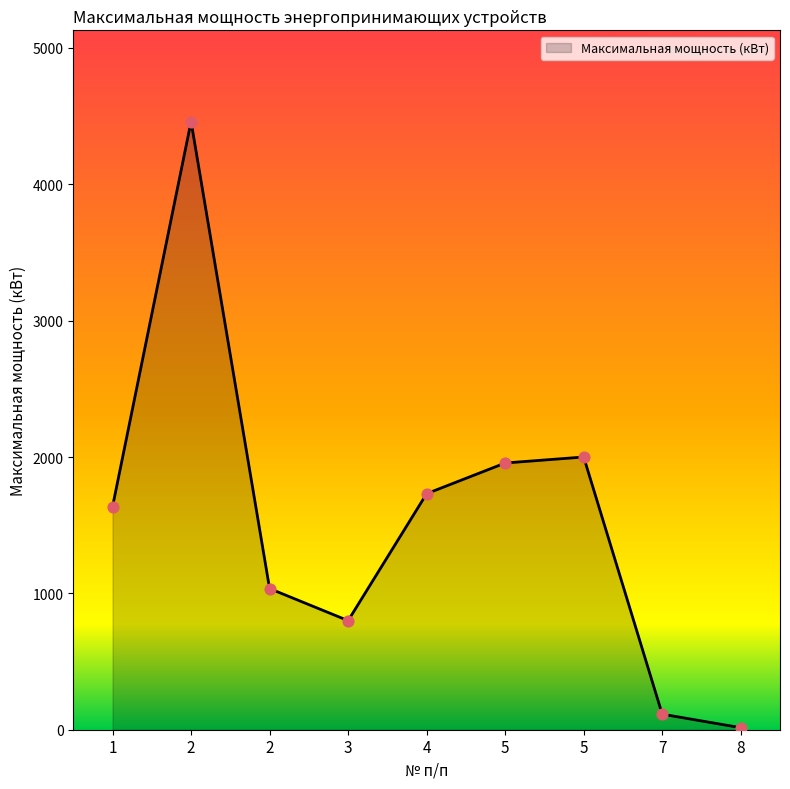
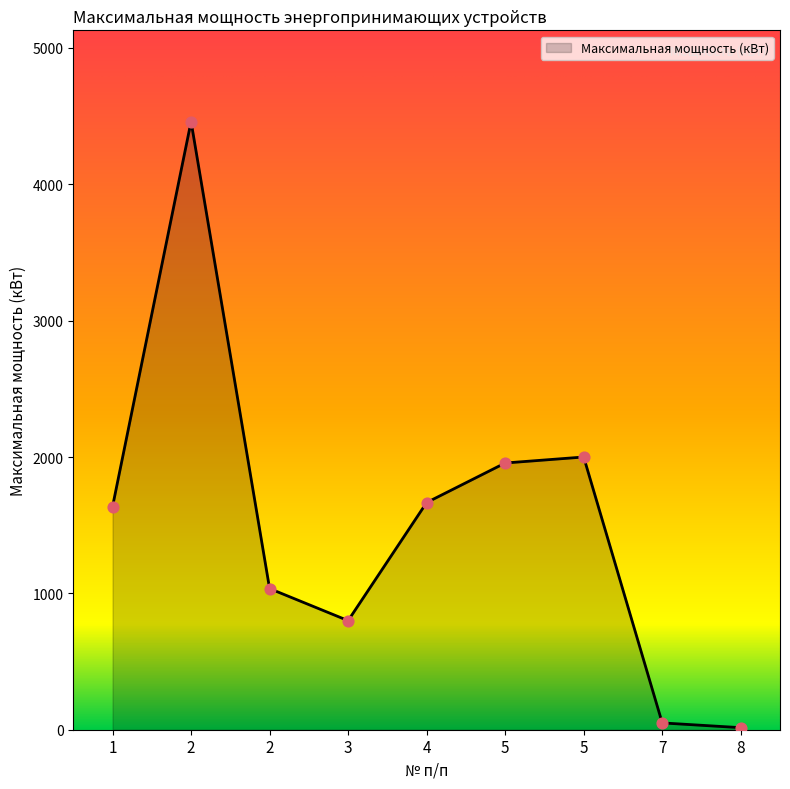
4: 1730 -> 1670
7: 110 -> 50
